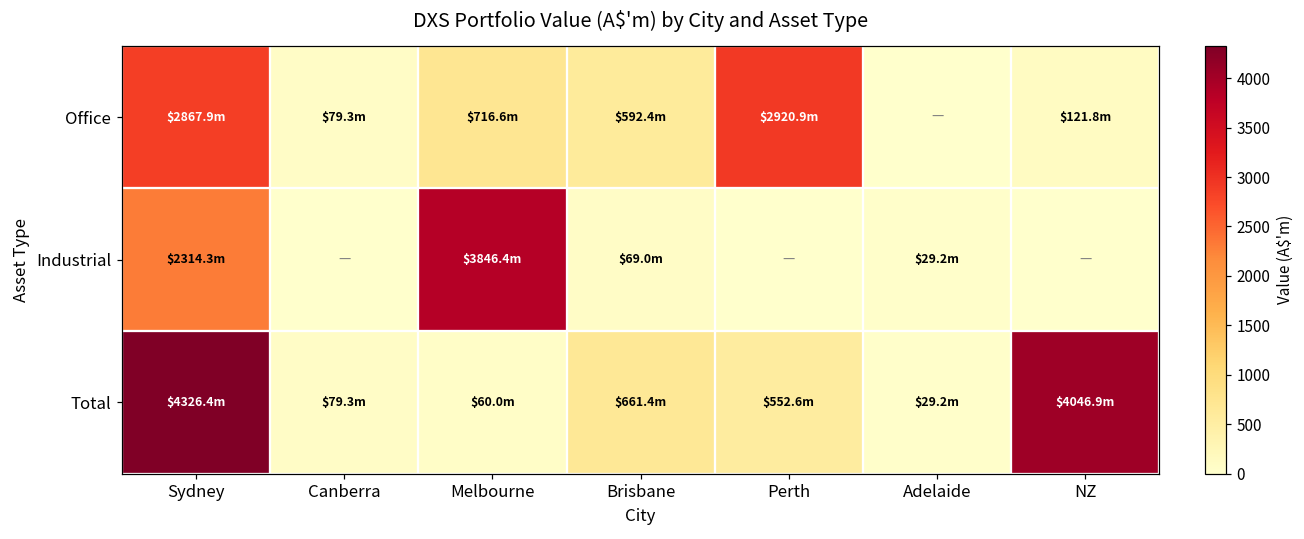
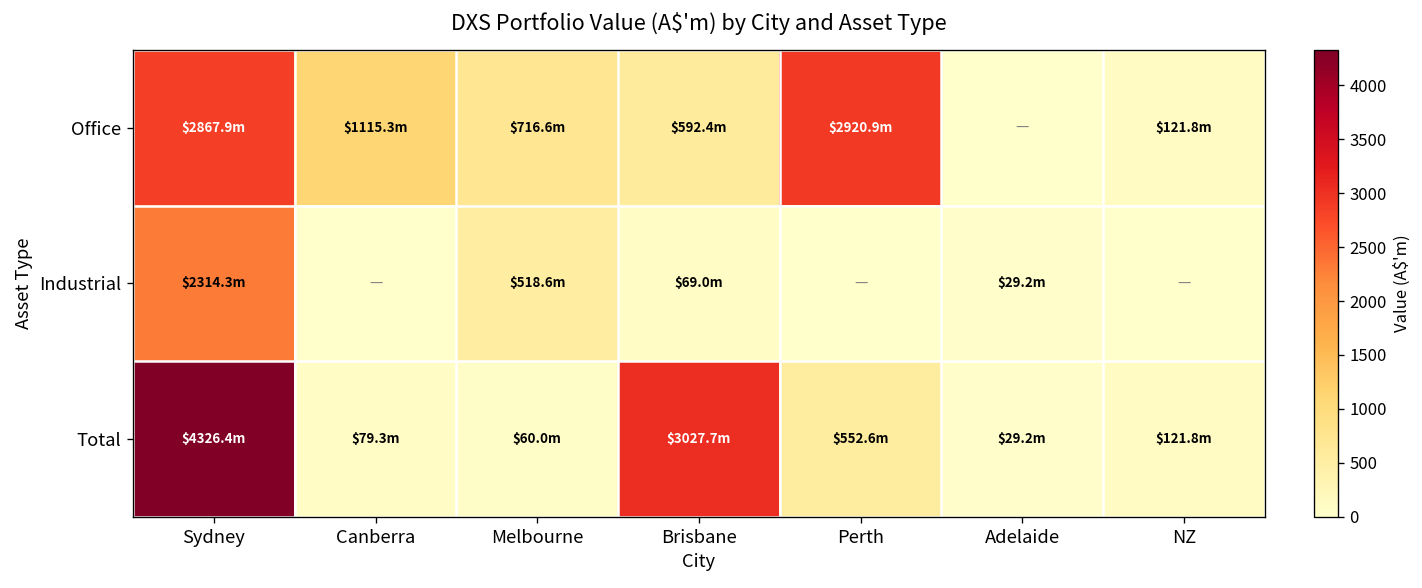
Office, Canberra: $79.3m -> $1115.3m
Industrial, Melbourne: $3846.4m -> $518.6m
Total, Brisbane: $661.4m -> $3027.7m
Total, NZ: $4046.9m -> $121.8m
